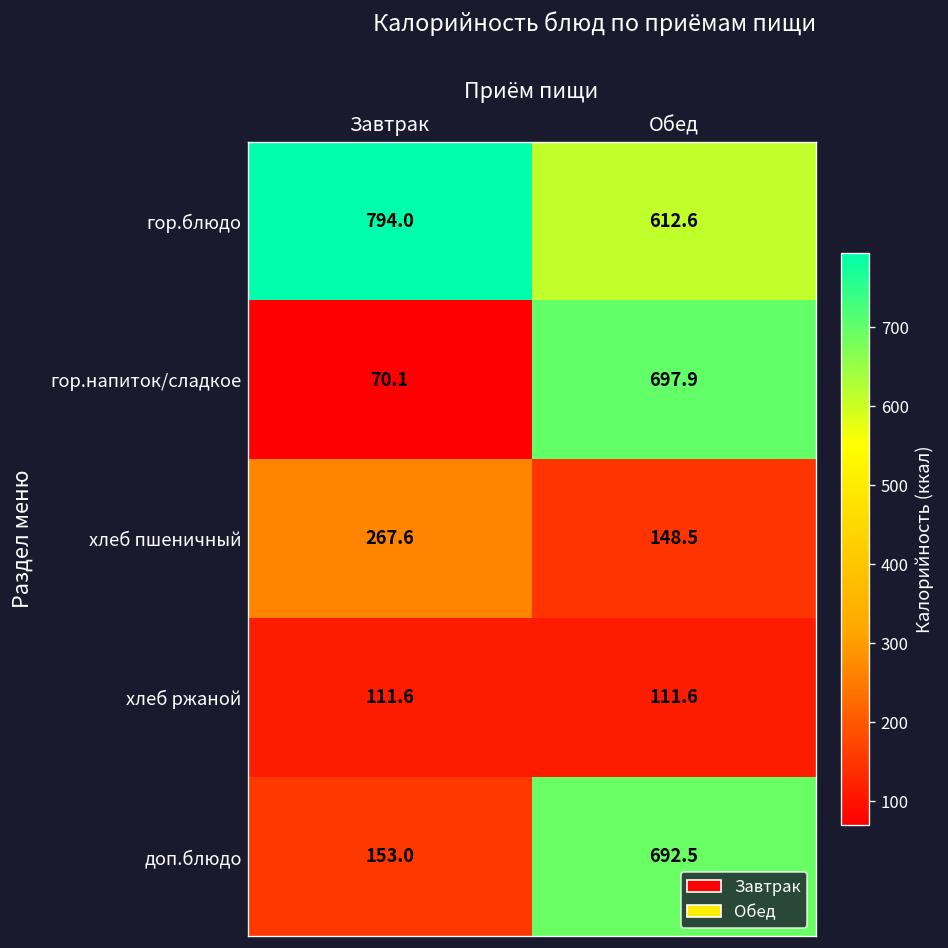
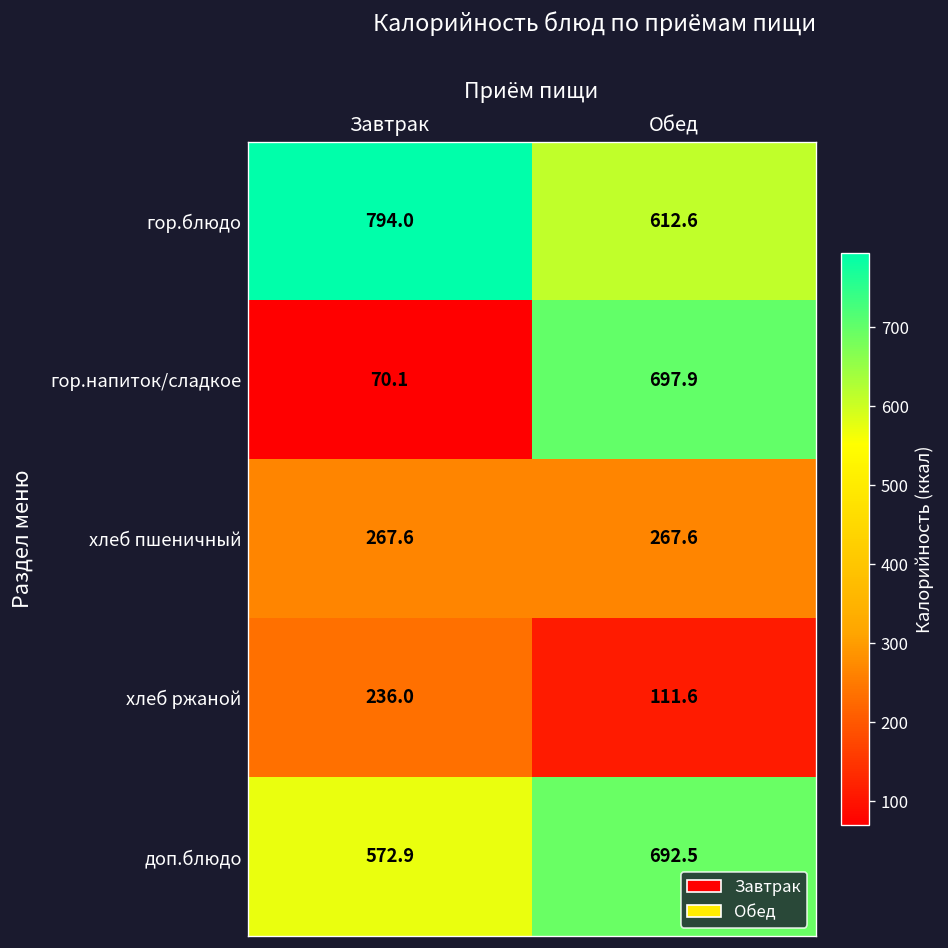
хлеб пшеничный, Обед: 148.5 -> 267.6
хлеб ржаной, Завтрак: 111.6 -> 236.0
доп.блюдо, Завтрак: 153.0 -> 572.9
